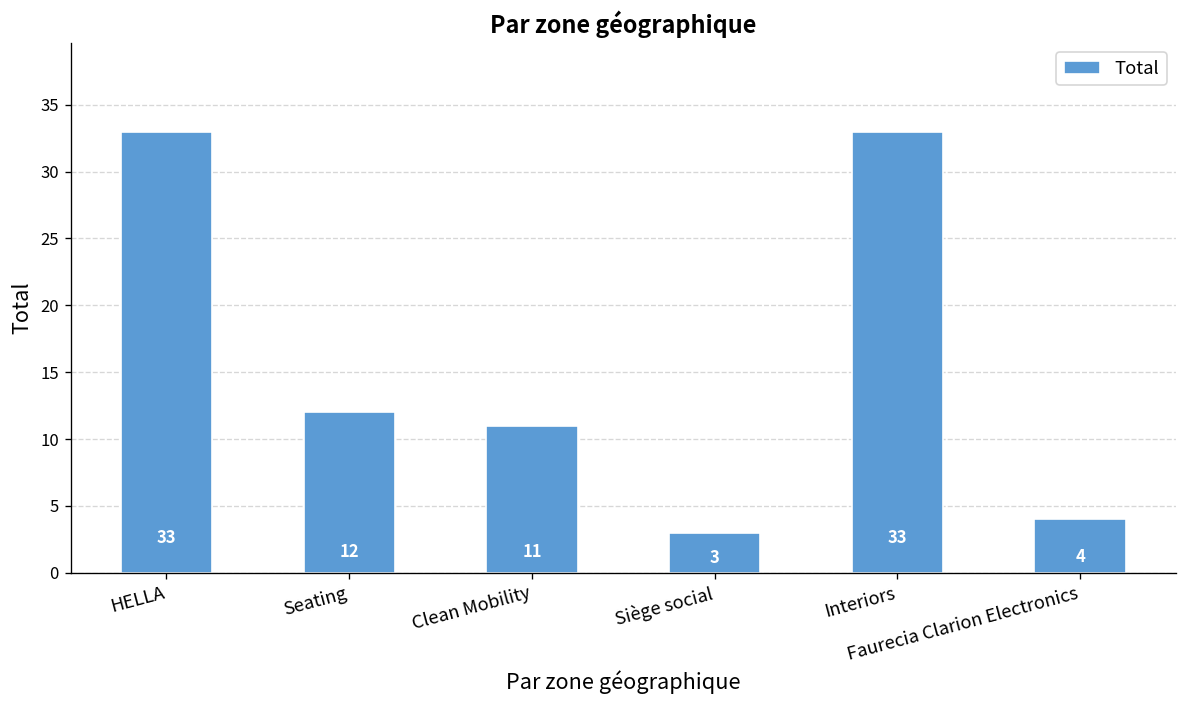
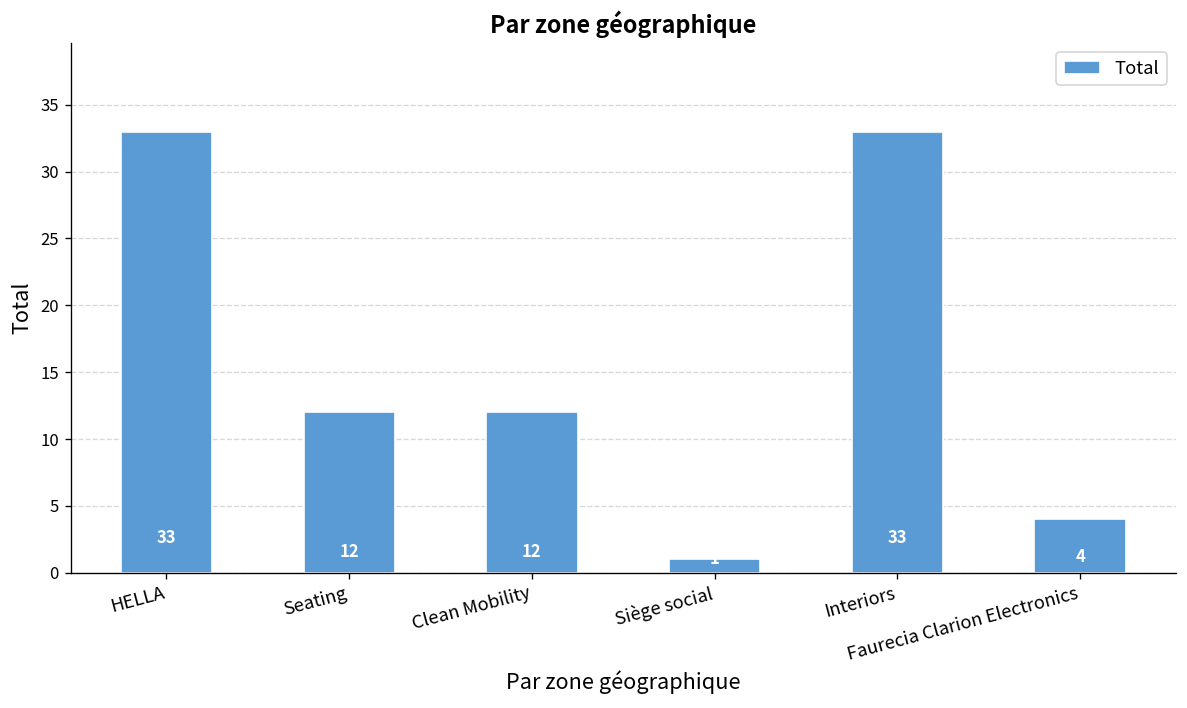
Clean Mobility: 11 -> 12
Siège social: 3 -> 1
